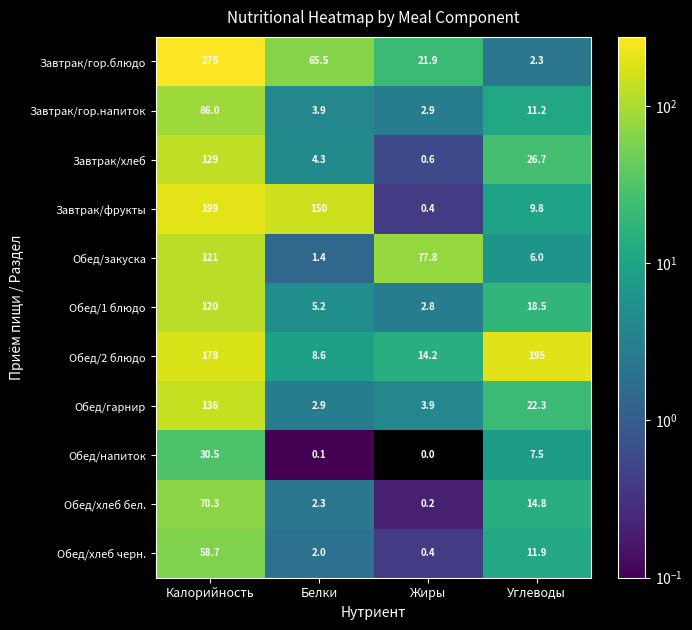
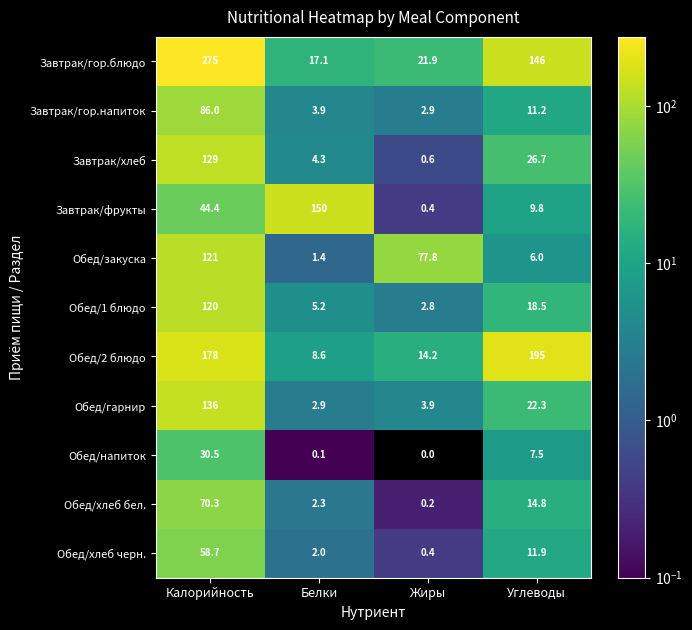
Завтрак/гор.блюдо, Белки: 65.5 -> 17.1
Завтрак/гор.блюдо, Углеводы: 2.3 -> 146
Завтрак/фрукты, Калорийность: 199 -> 44.4
